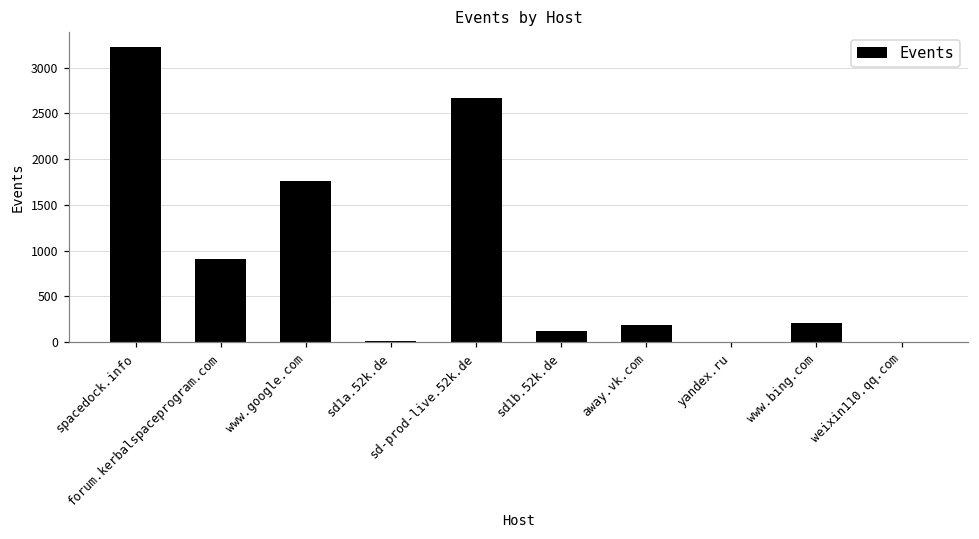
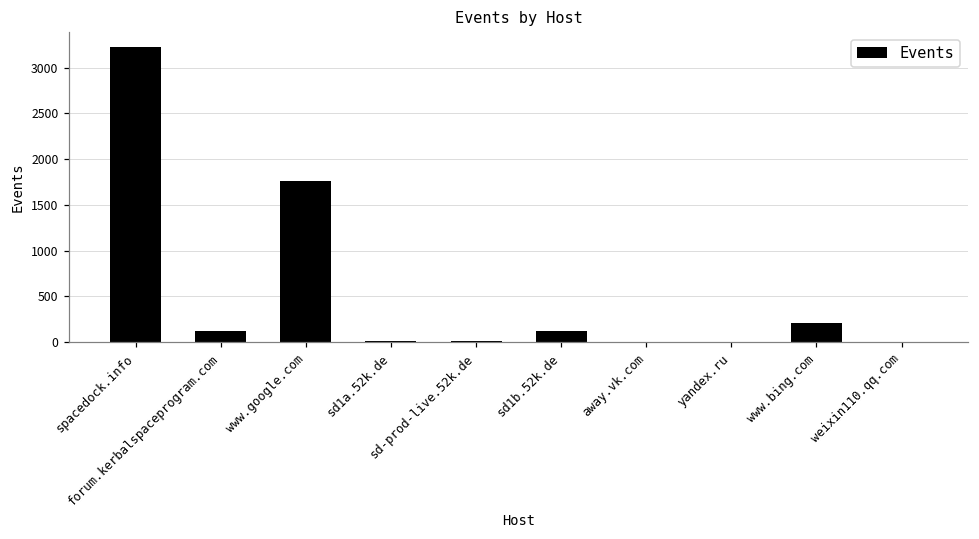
forum.kerbalspaceprogram.com: 900 -> 100
sd-prod-live.52k.de: 2700 -> 0
away.vk.com: 200 -> 0
